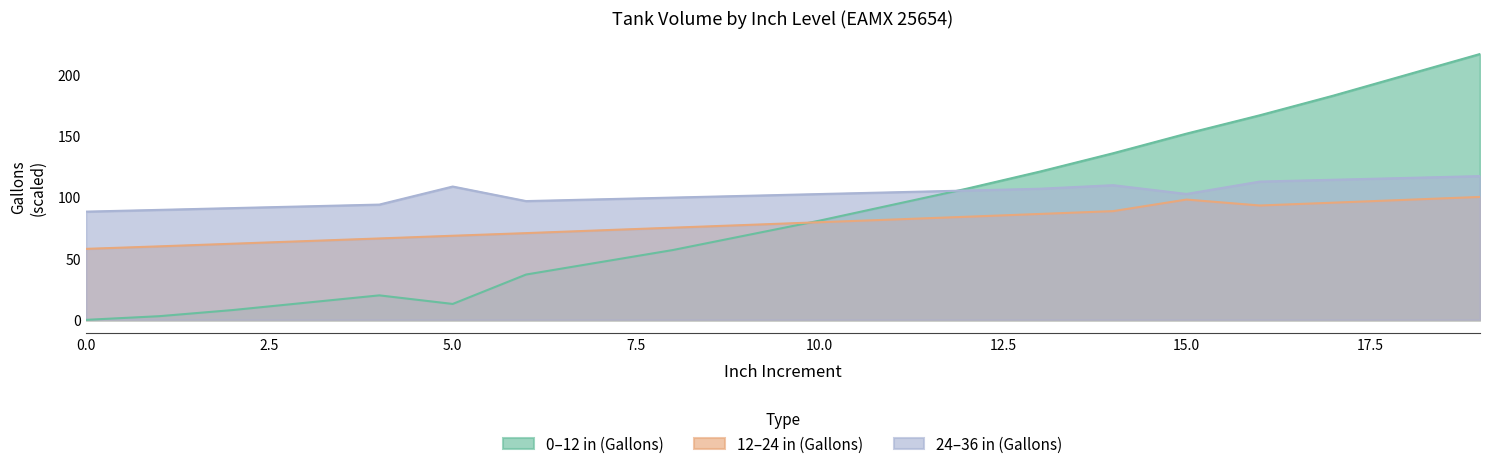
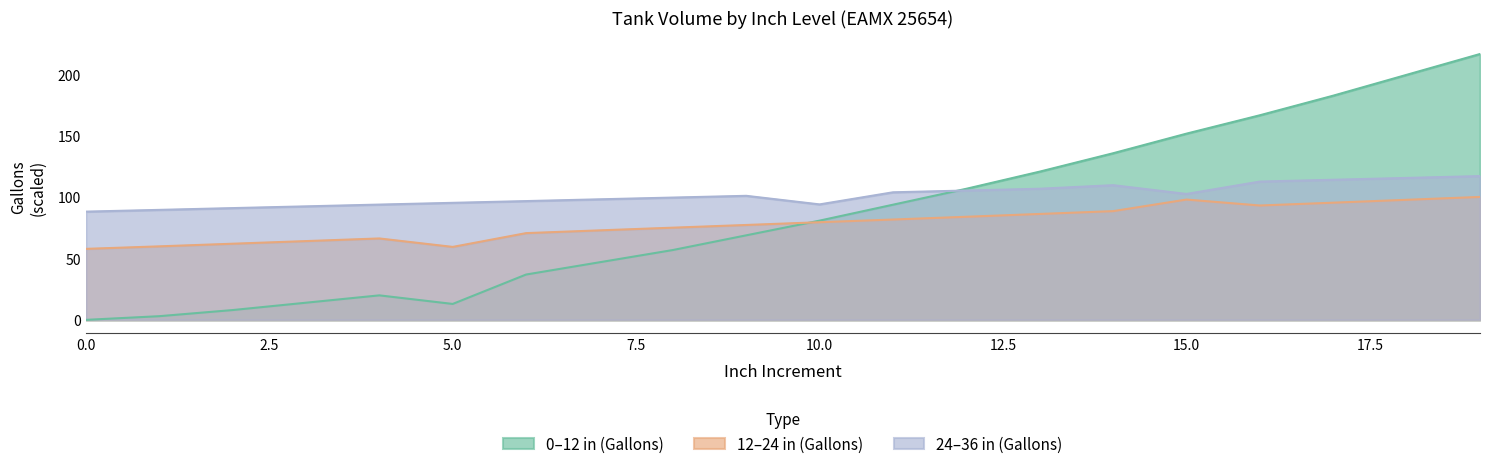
12–24 in (Gallons), 5.0: 69 -> 60
24–36 in (Gallons), 5.0: 109 -> 96
24–36 in (Gallons), 10.0: 103 -> 94
